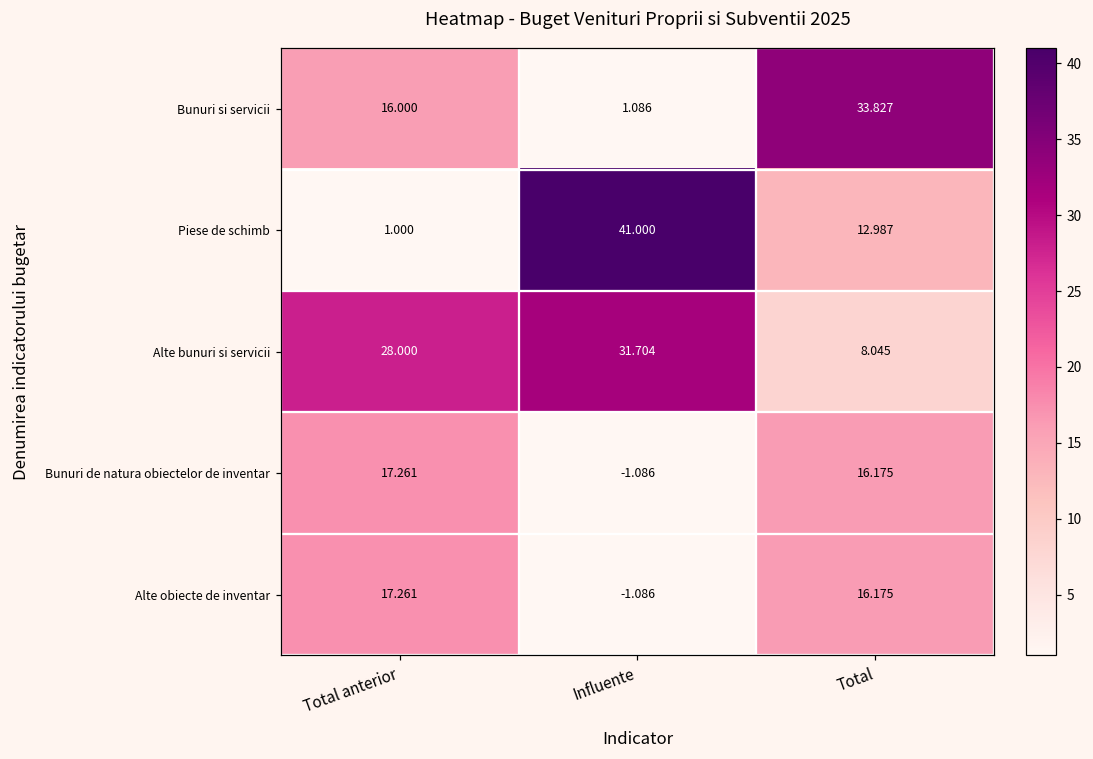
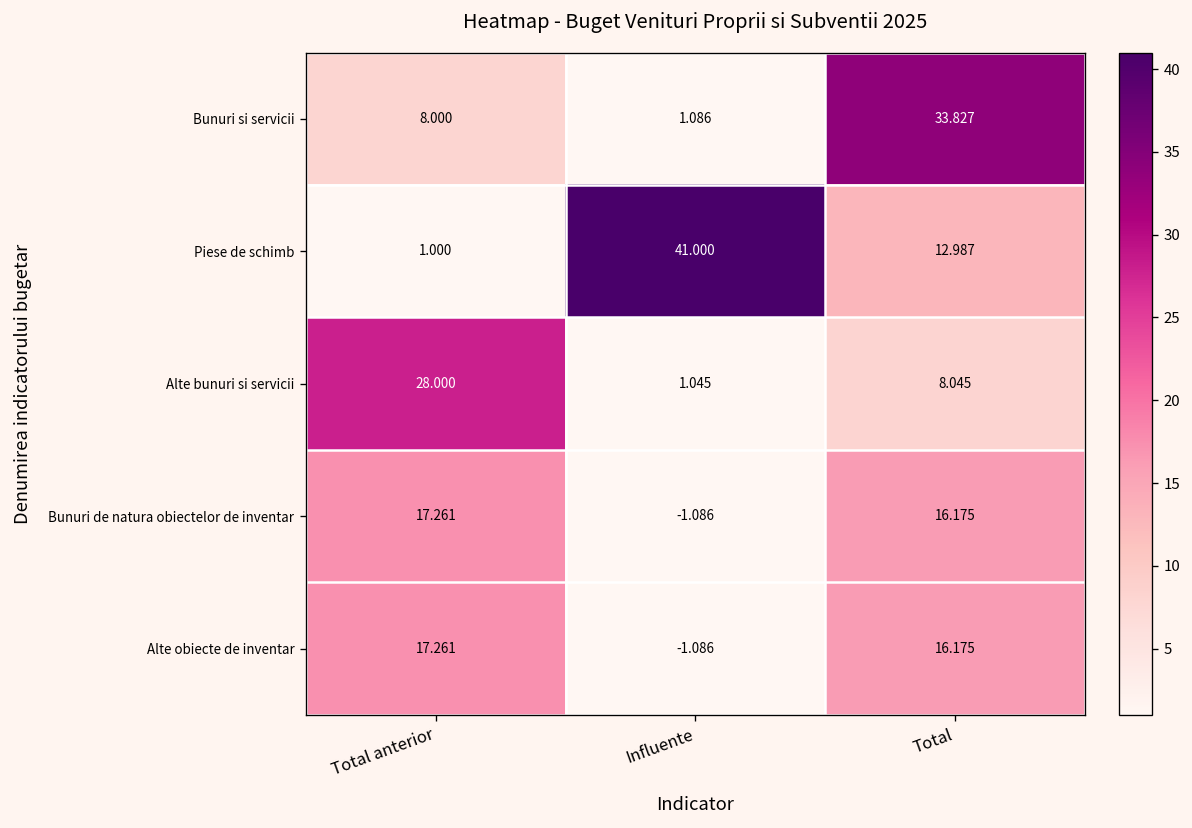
Bunuri si servicii, Total anterior: 16.000 -> 8.000
Alte bunuri si servicii, Influente: 31.704 -> 1.045
